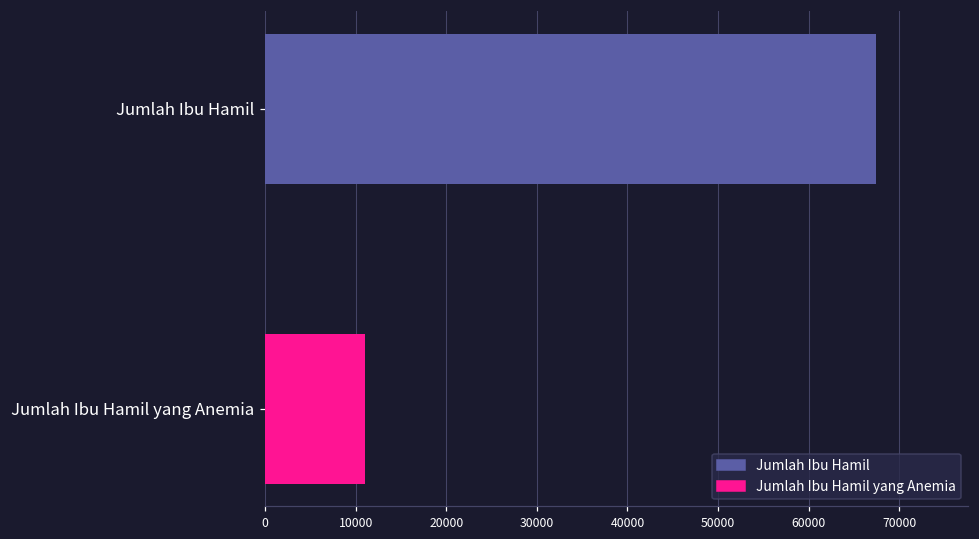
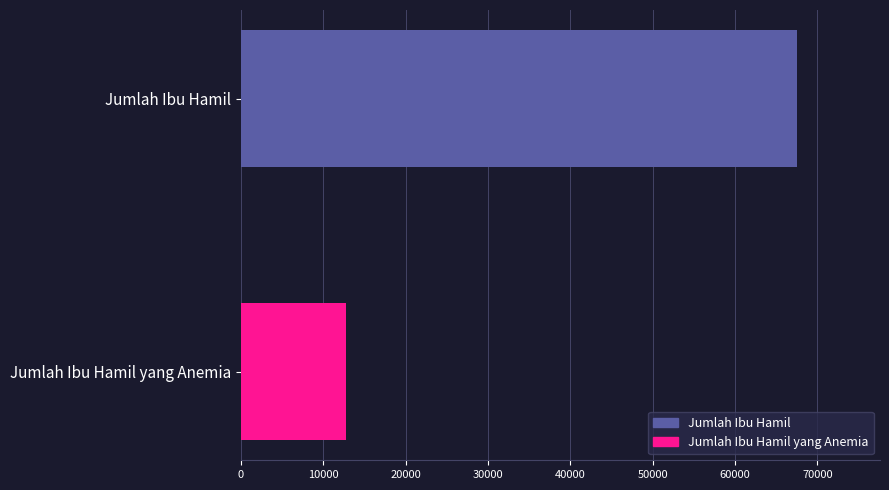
Jumlah Ibu Hamil yang Anemia: 11000 -> 13000
